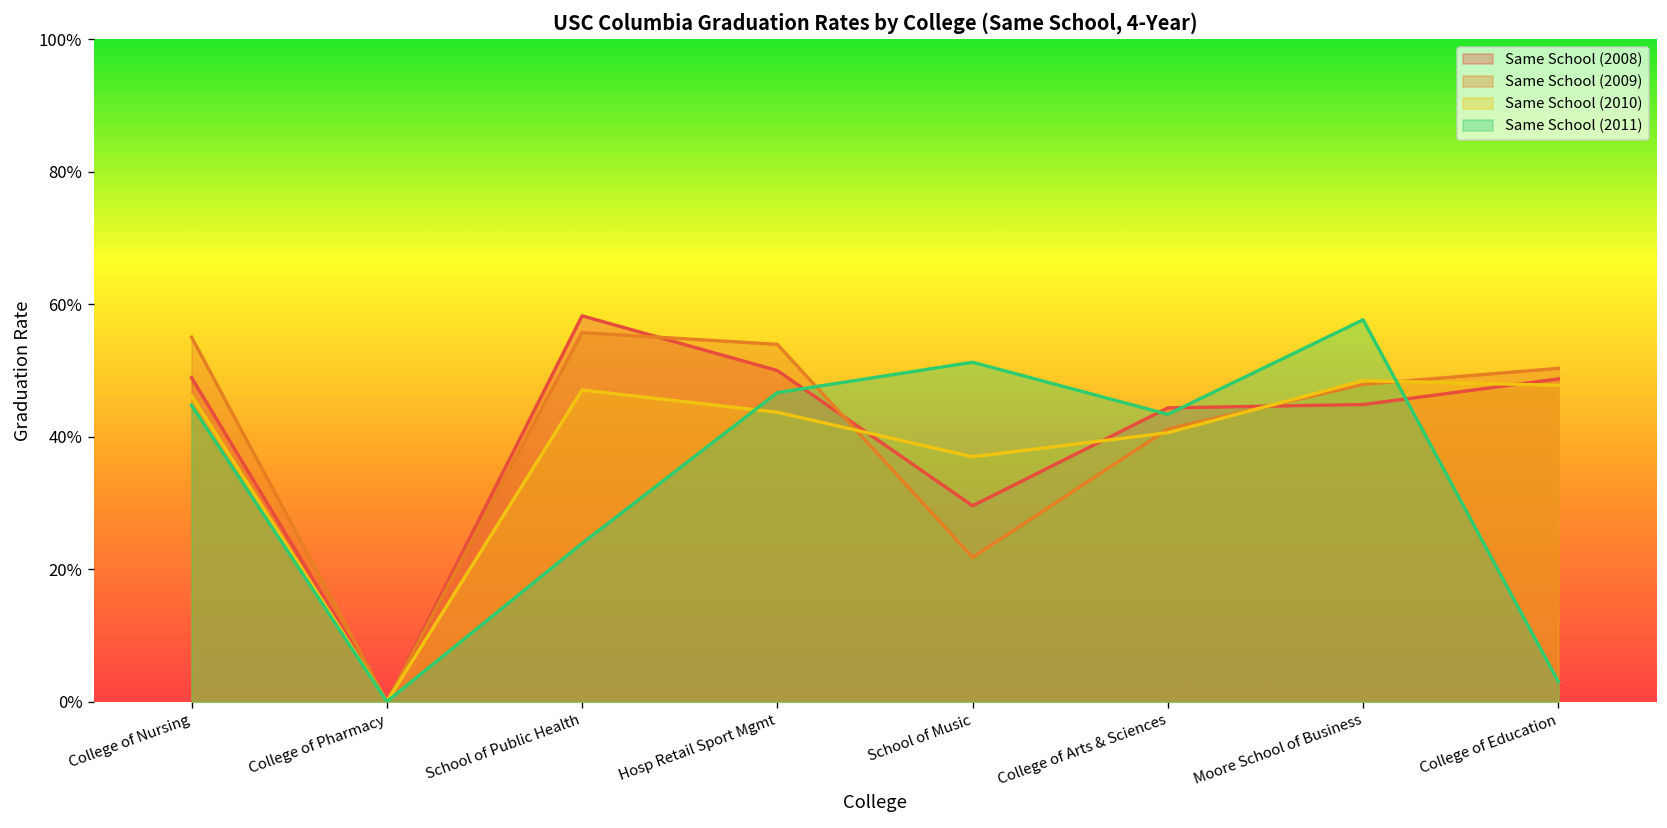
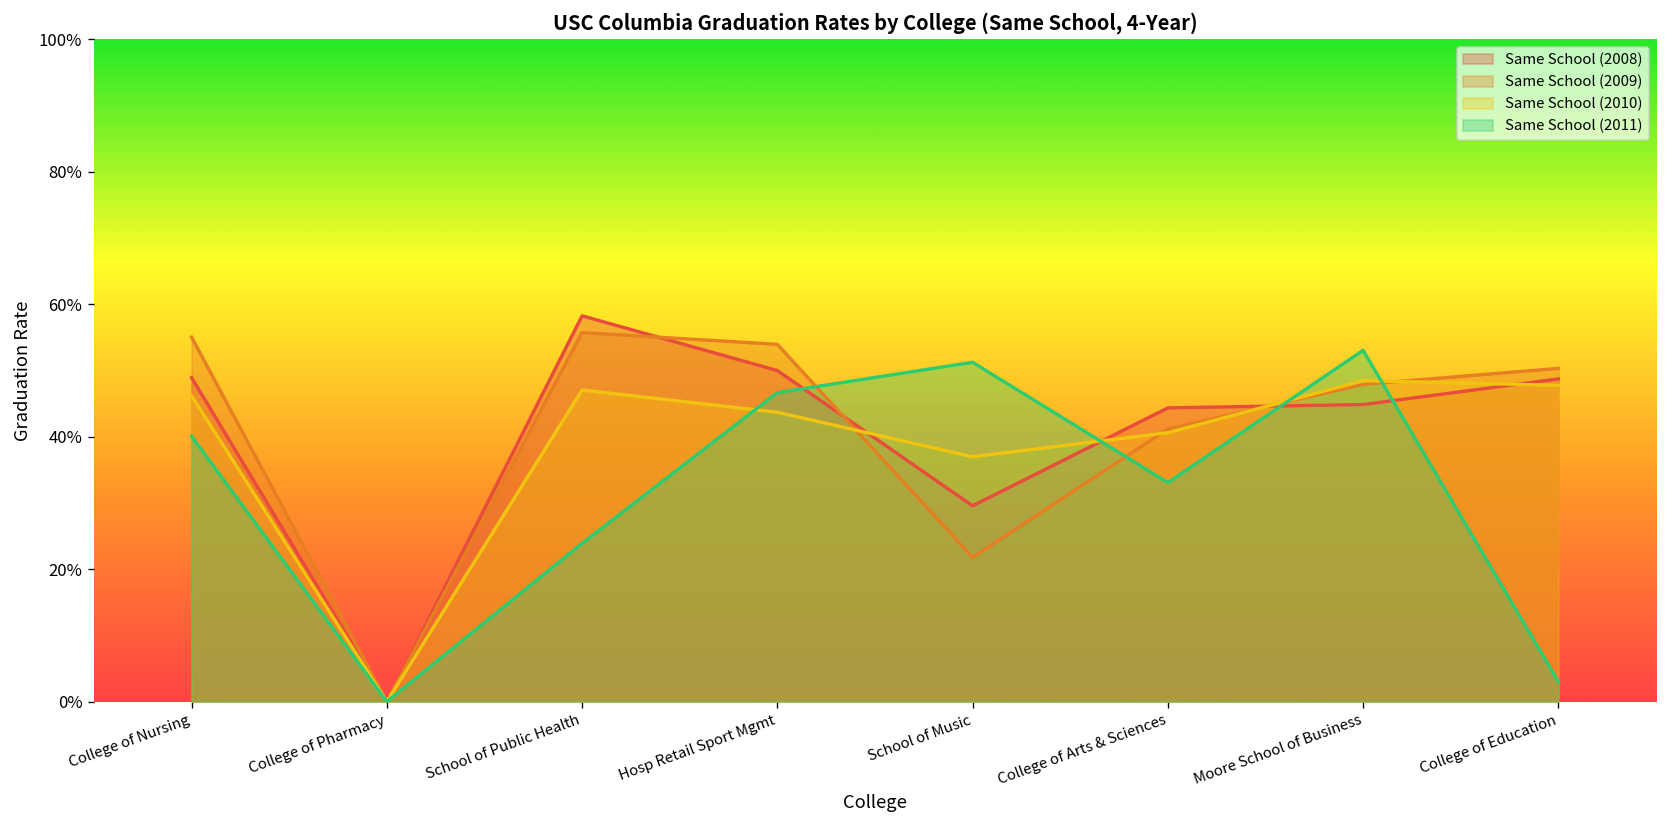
Same School (2011), College of Nursing: 45% -> 40%
Same School (2011), College of Arts & Sciences: 43% -> 33%
Same School (2011), Moore School of Business: 58% -> 53%
